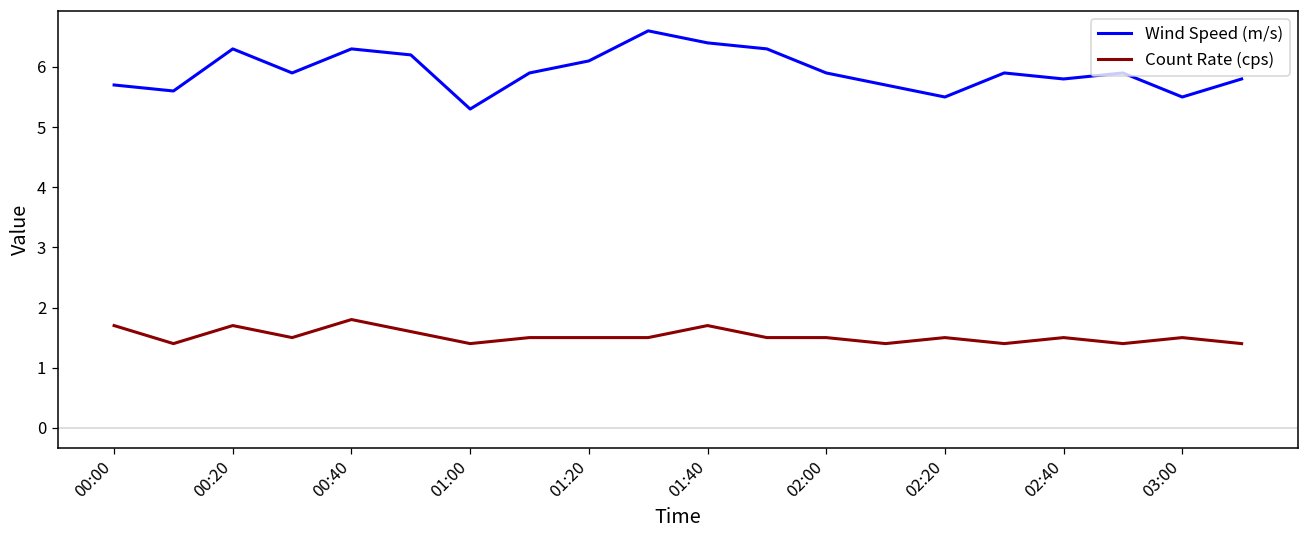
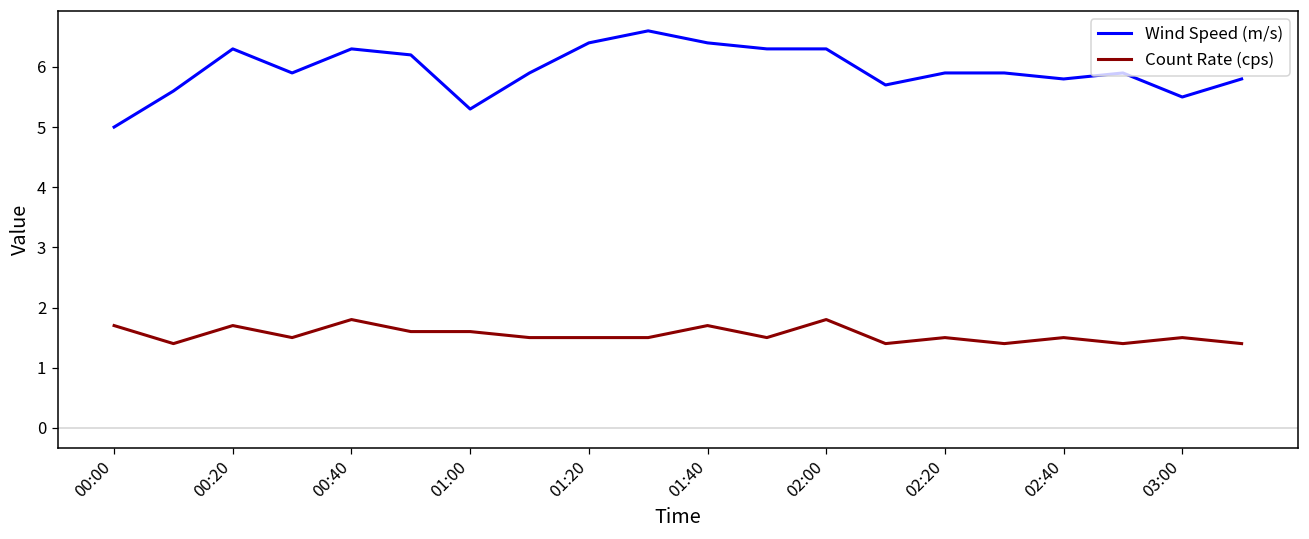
Wind Speed (m/s), 00:00: 5.7 -> 5.0
Count Rate (cps), 01:00: 1.4 -> 1.6
Wind Speed (m/s), 01:20: 6.1 -> 6.4
Wind Speed (m/s), 02:00: 5.9 -> 6.3
Count Rate (cps), 02:00: 1.5 -> 1.8
Wind Speed (m/s), 02:20: 5.5 -> 5.9
